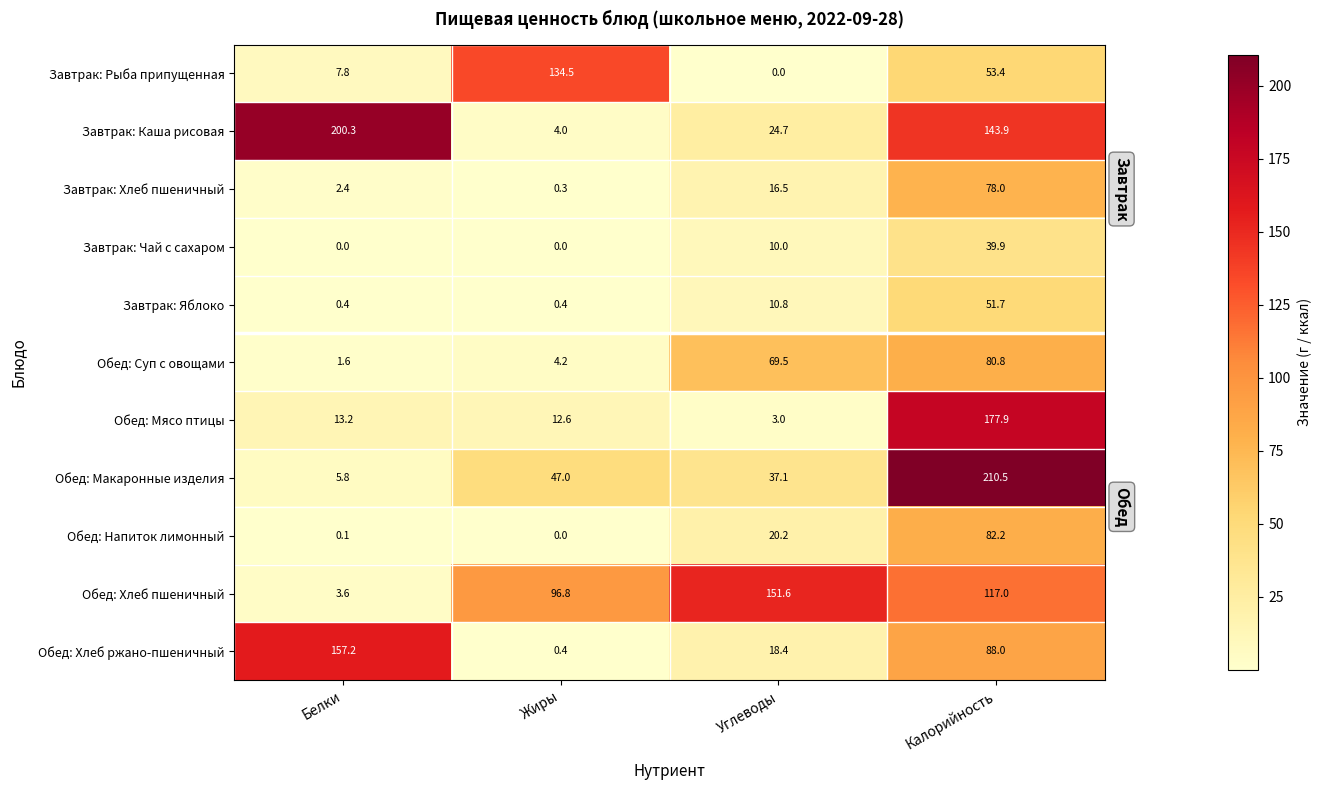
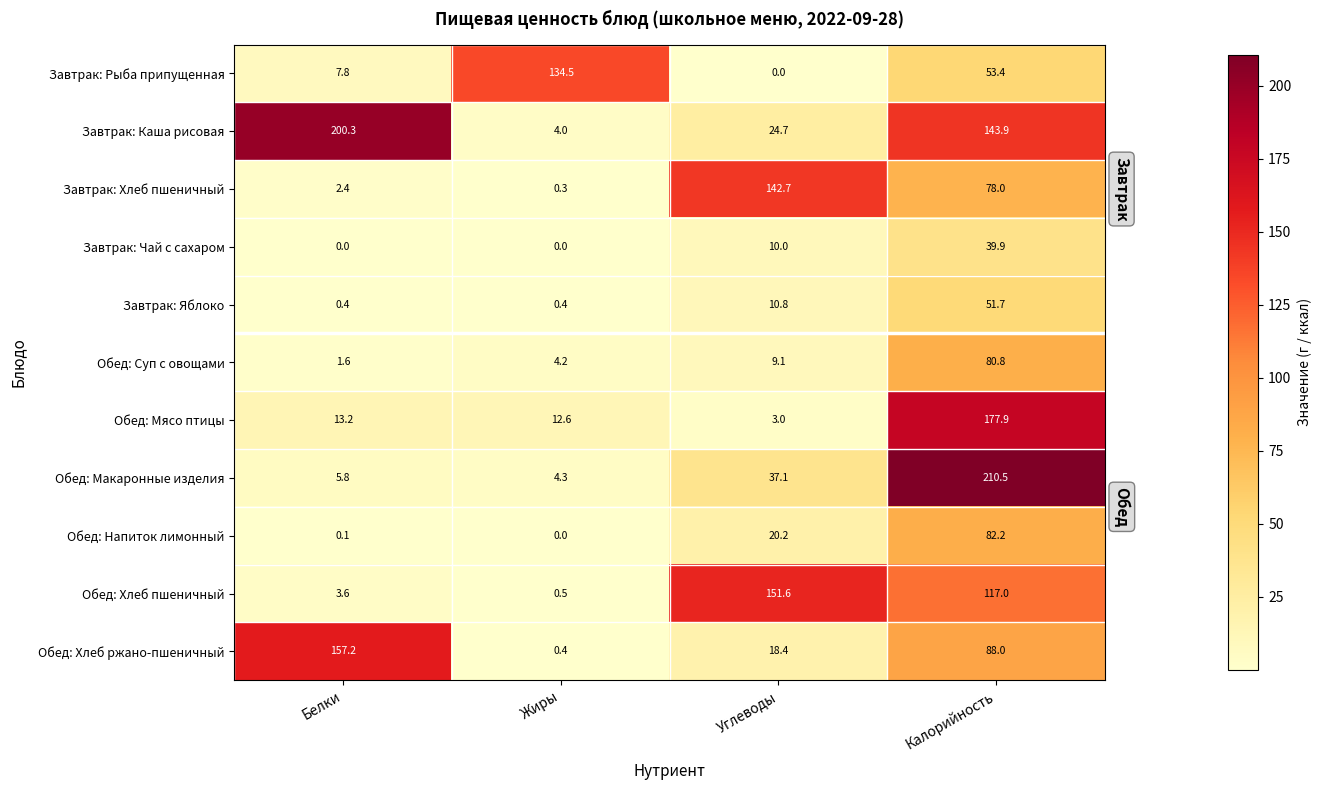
Завтрак: Хлеб пшеничный, Углеводы: 16.5 -> 142.7
Обед: Суп с овощами, Углеводы: 69.5 -> 9.1
Обед: Макаронные изделия, Жиры: 47.0 -> 4.3
Обед: Хлеб пшеничный, Жиры: 96.8 -> 0.5
